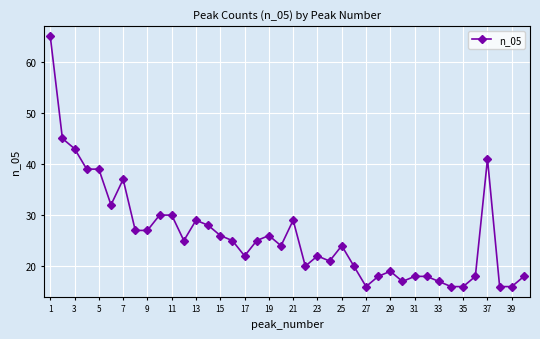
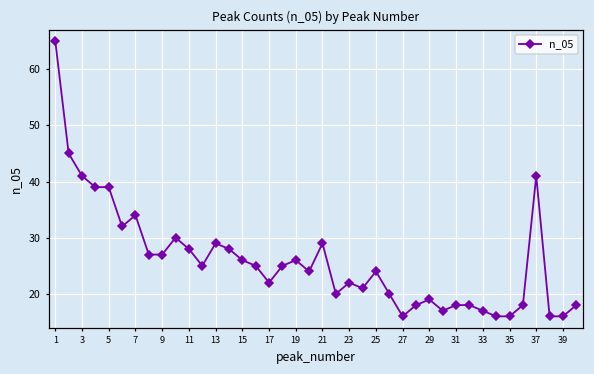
3: 43 -> 41
7: 37 -> 34
11: 30 -> 28
